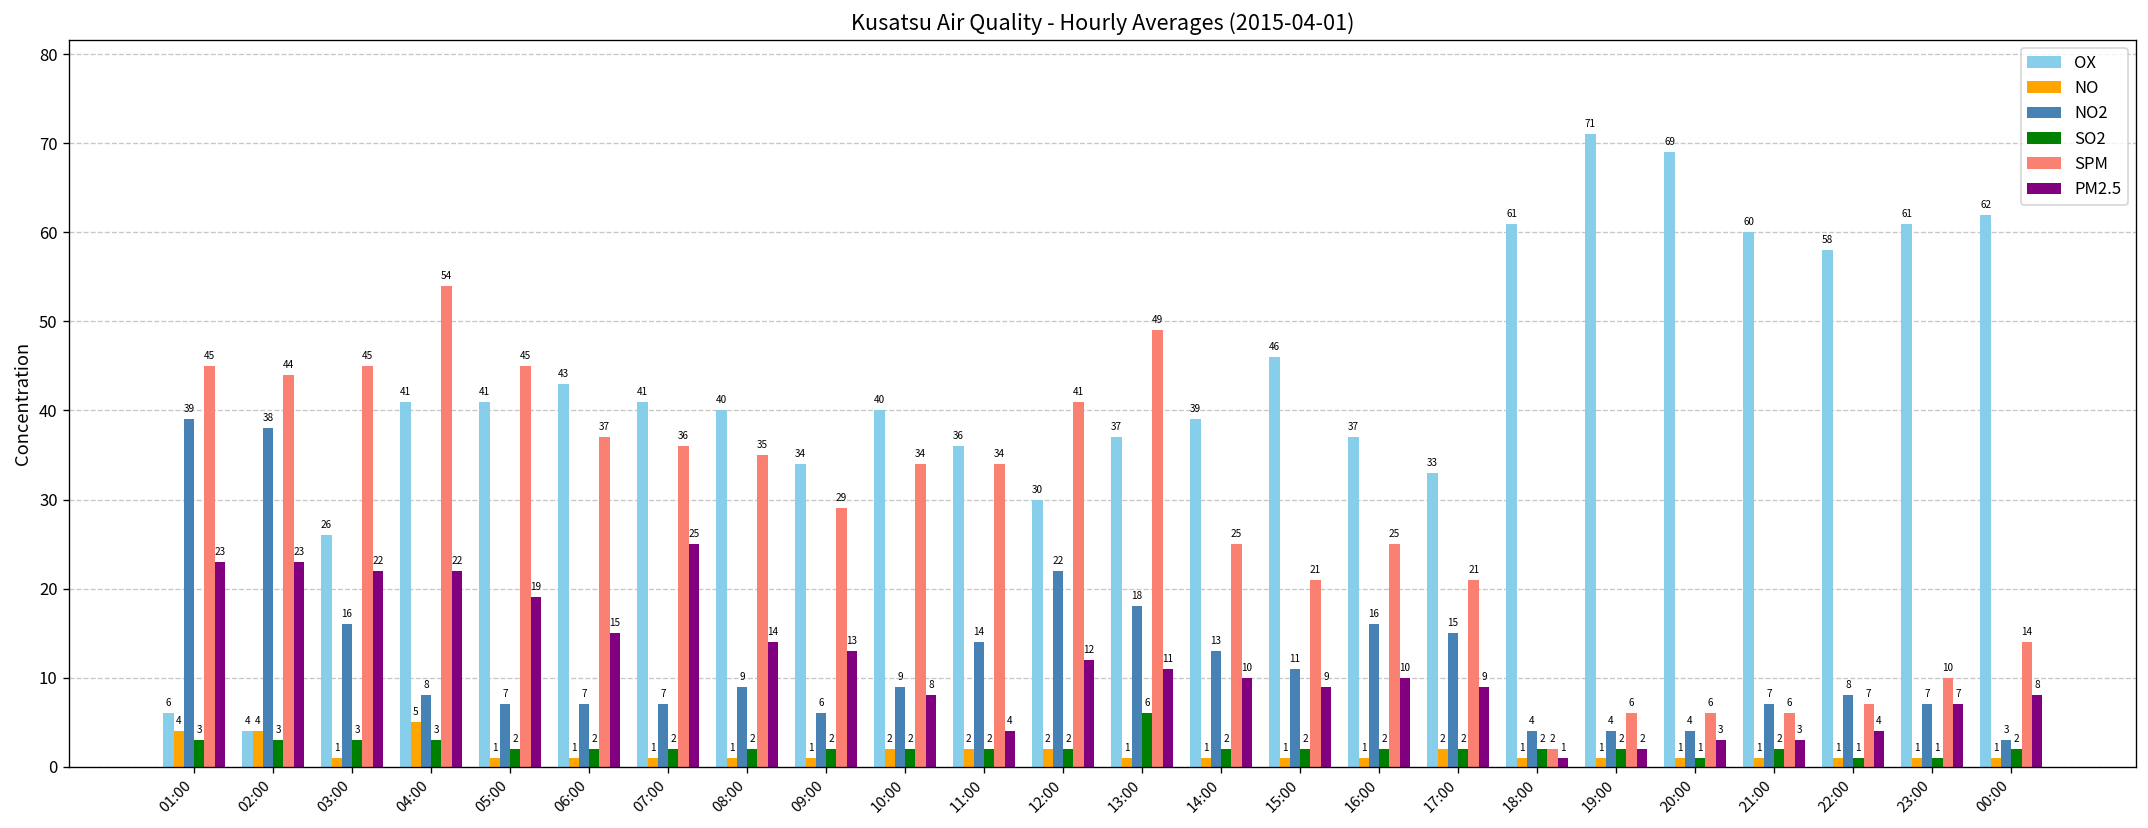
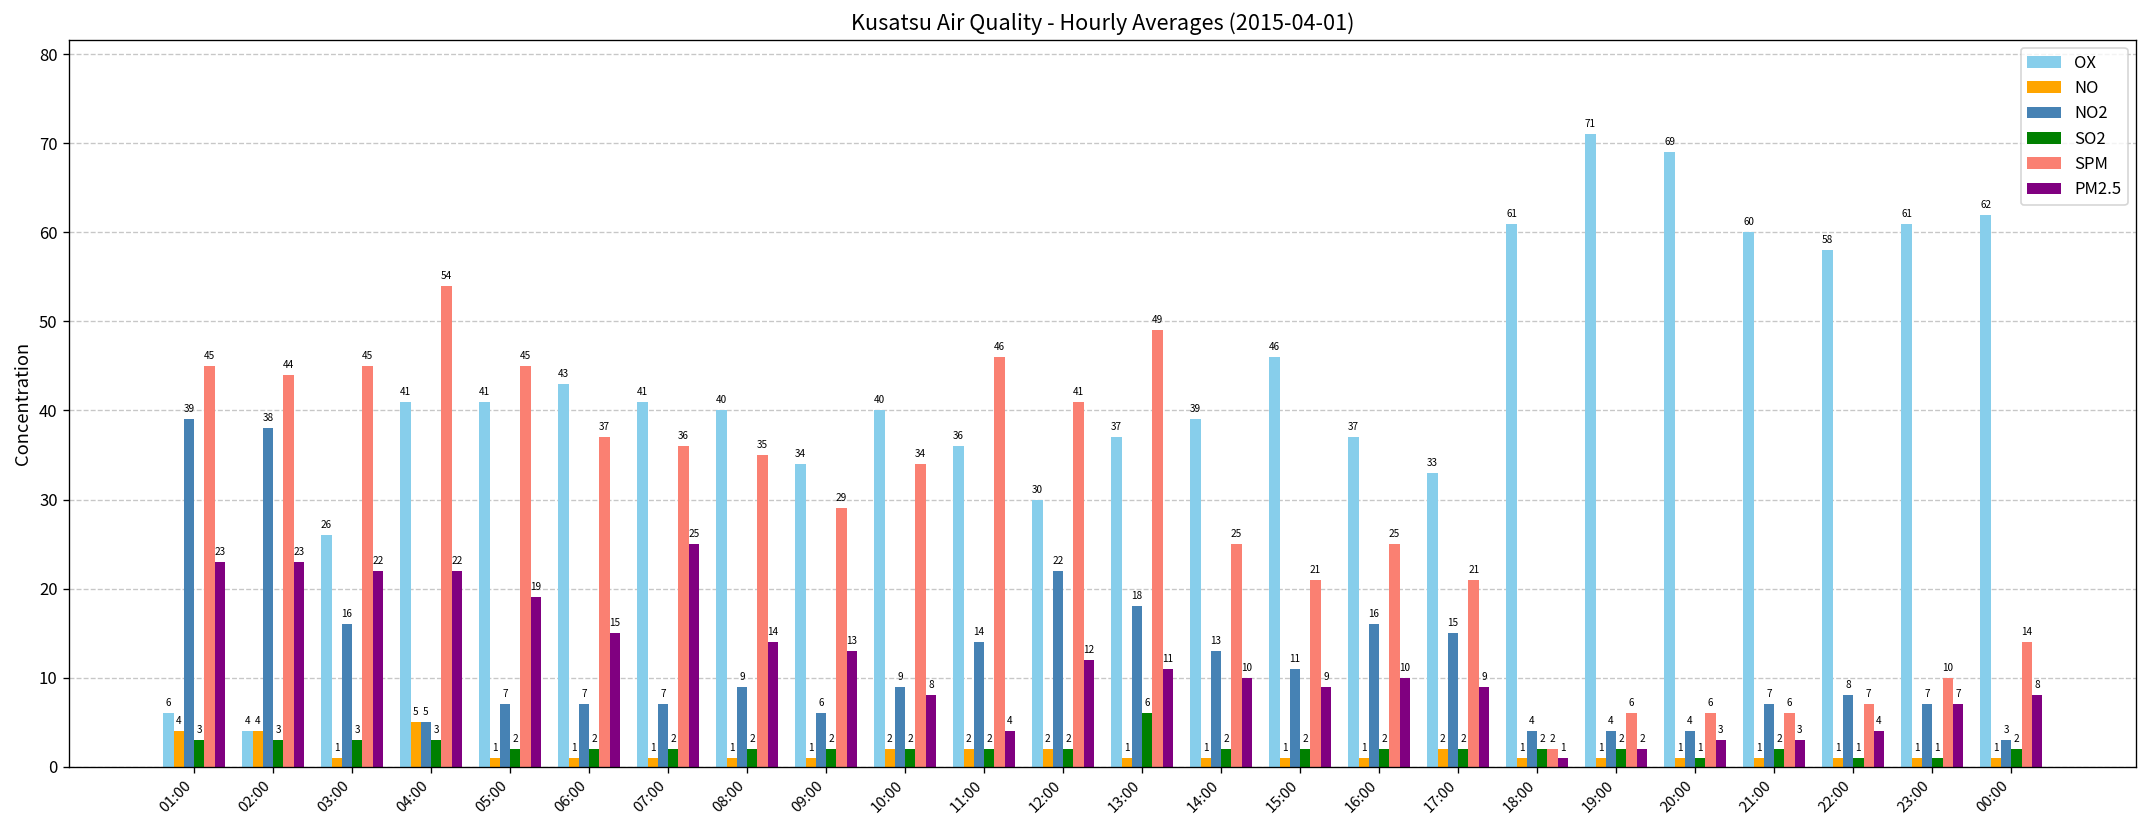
NO2, 04:00: 8 -> 5
SPM, 11:00: 34 -> 46
